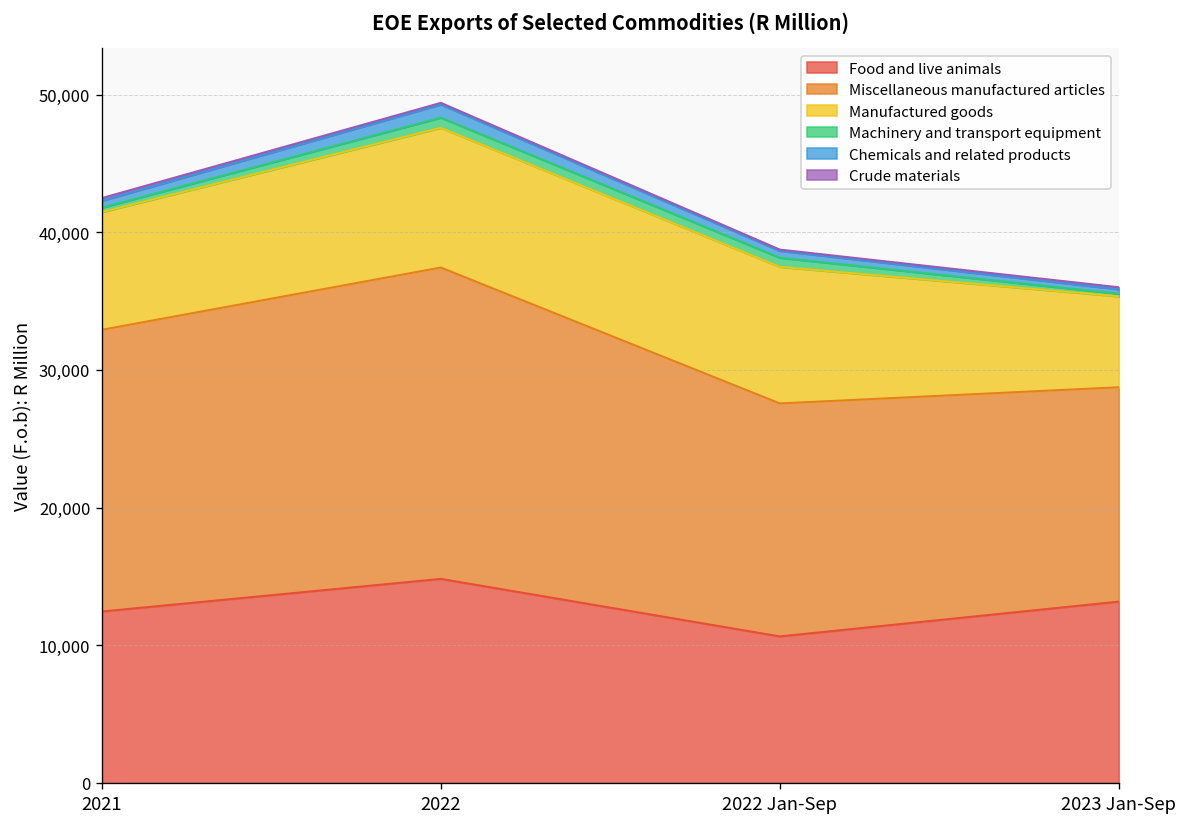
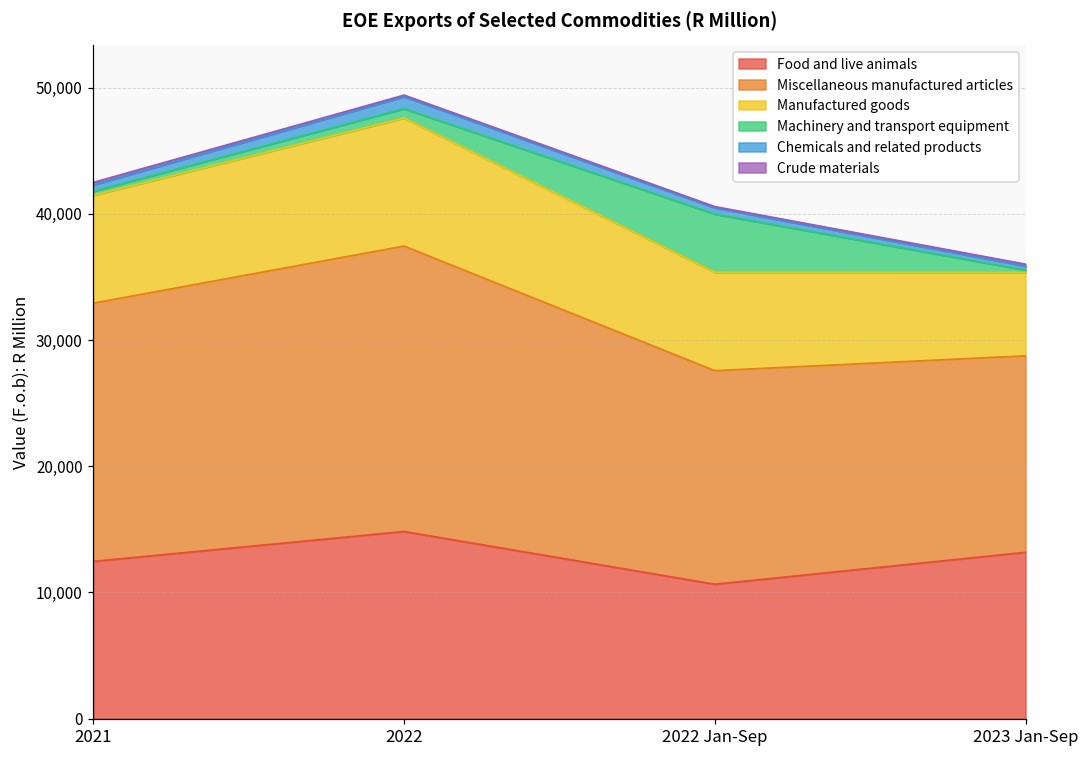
Manufactured goods, 2022 Jan-Sep: 9,900 -> 7,800
Machinery and transport equipment, 2022 Jan-Sep: 700 -> 4,600
